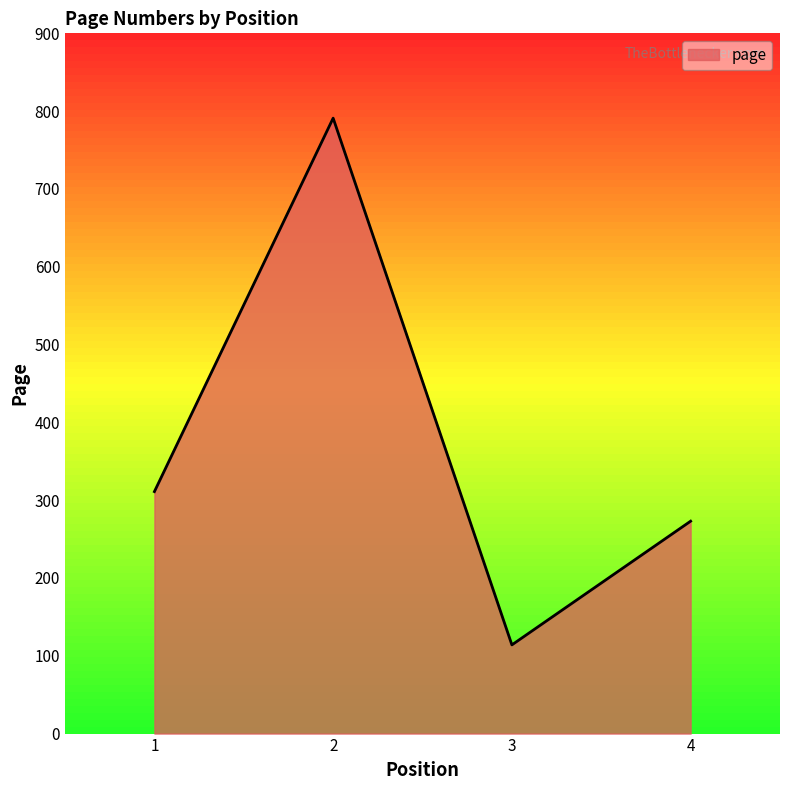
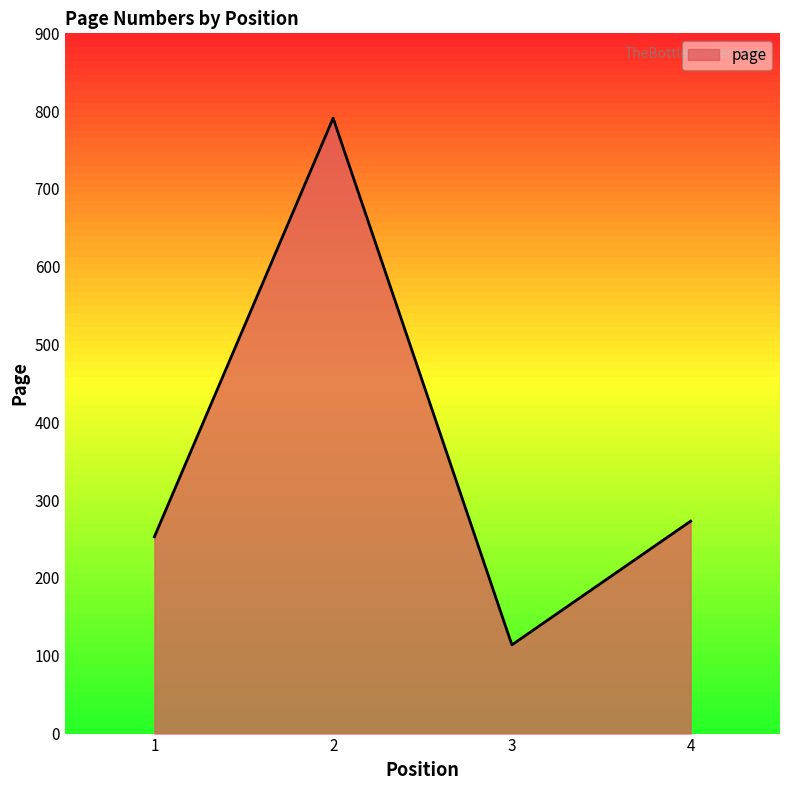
1: 310 -> 250
